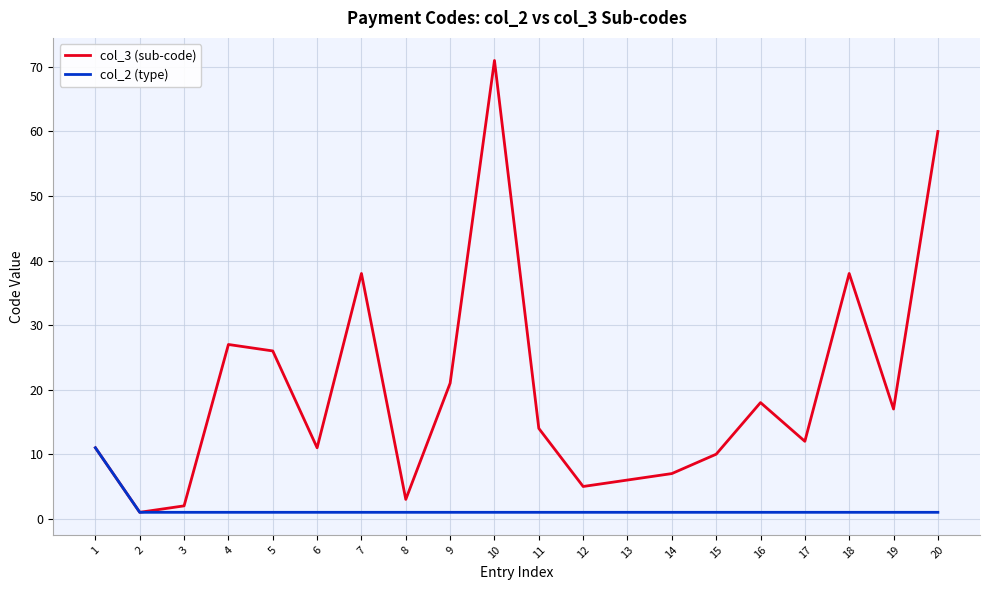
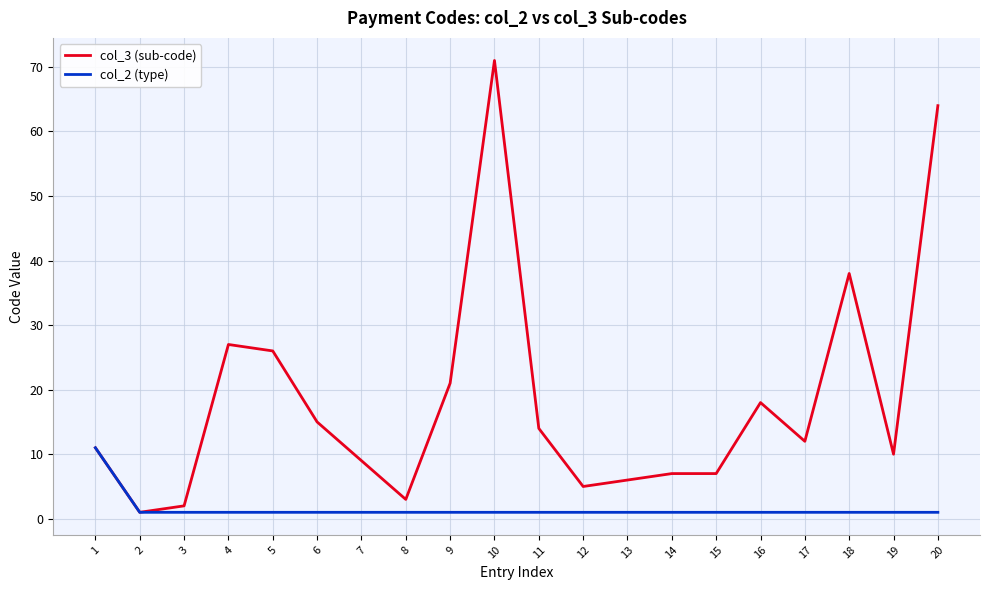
col_3 (sub-code), 6: 11 -> 15
col_3 (sub-code), 7: 38 -> 9
col_3 (sub-code), 15: 10 -> 7
col_3 (sub-code), 19: 17 -> 10
col_3 (sub-code), 20: 60 -> 64
